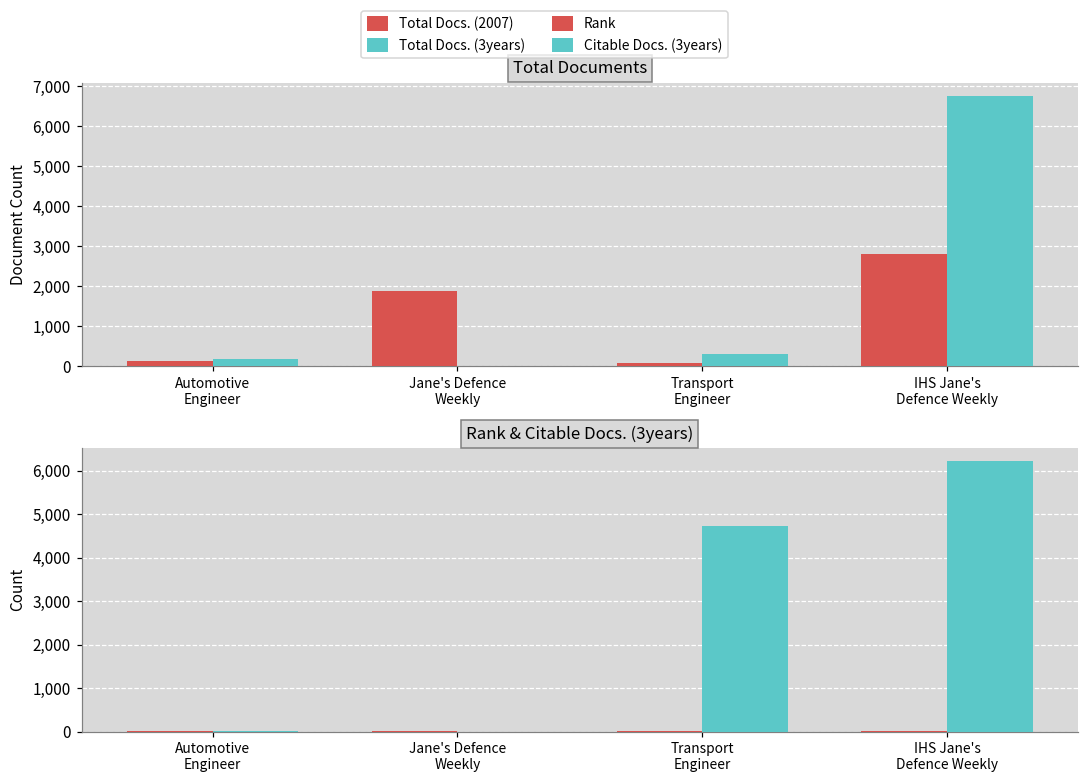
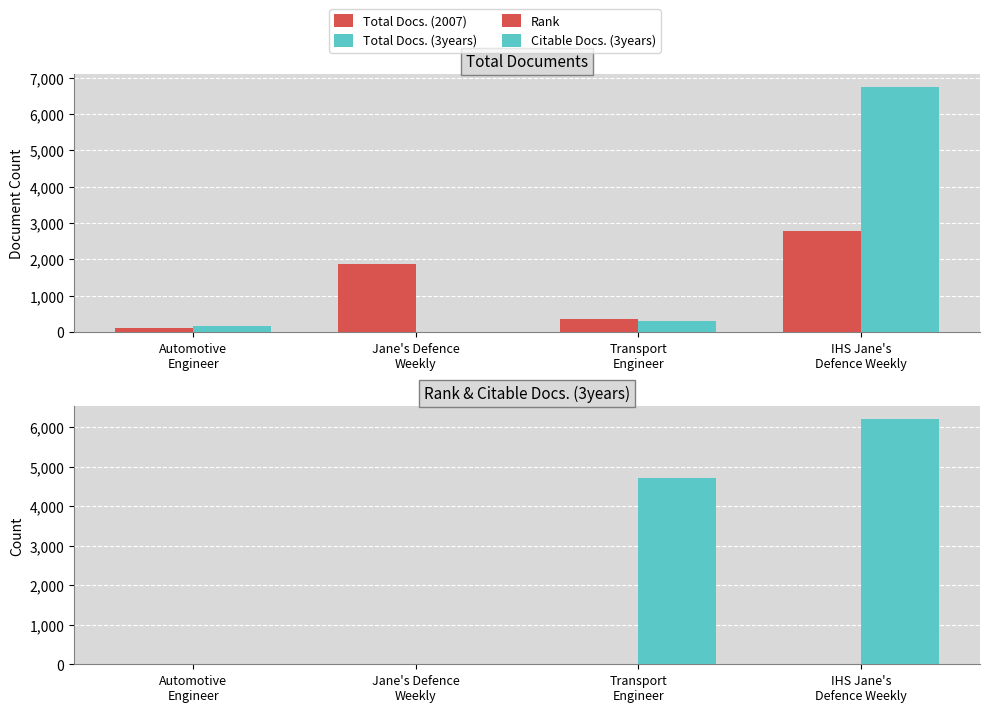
Total Documents, Total Docs. (2007), Transport Engineer: 100 -> 400
